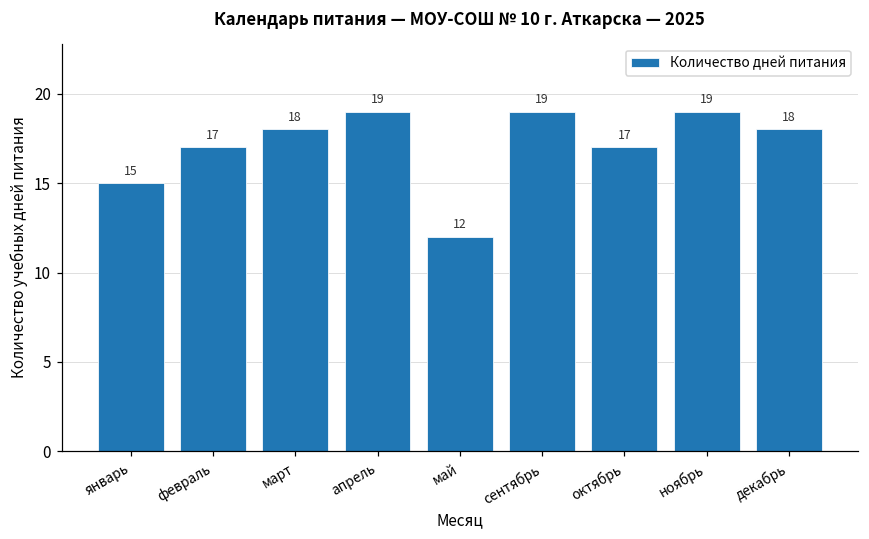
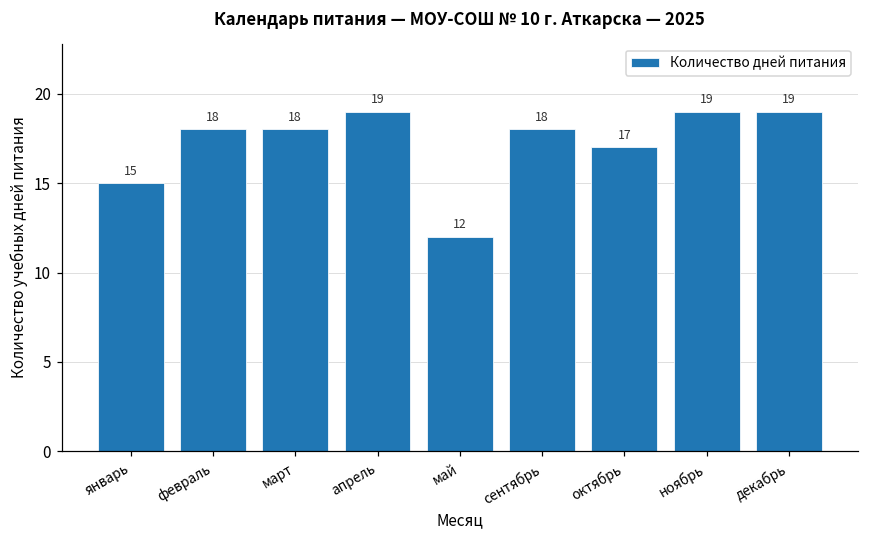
февраль: 17 -> 18
сентябрь: 19 -> 18
декабрь: 18 -> 19
